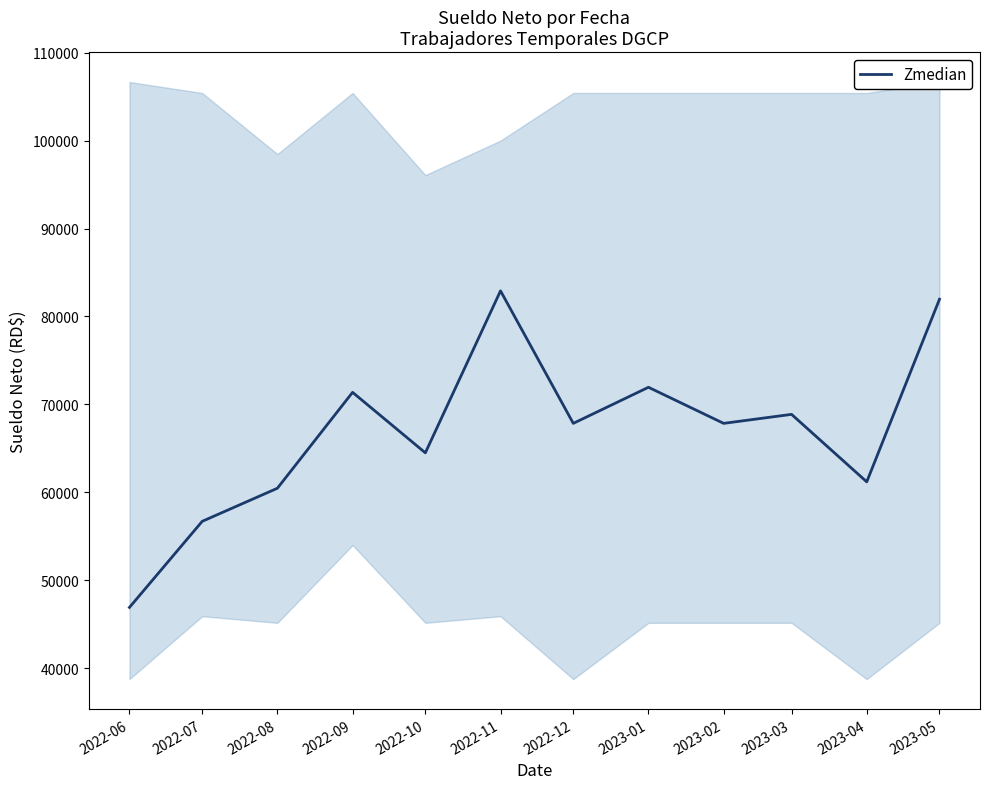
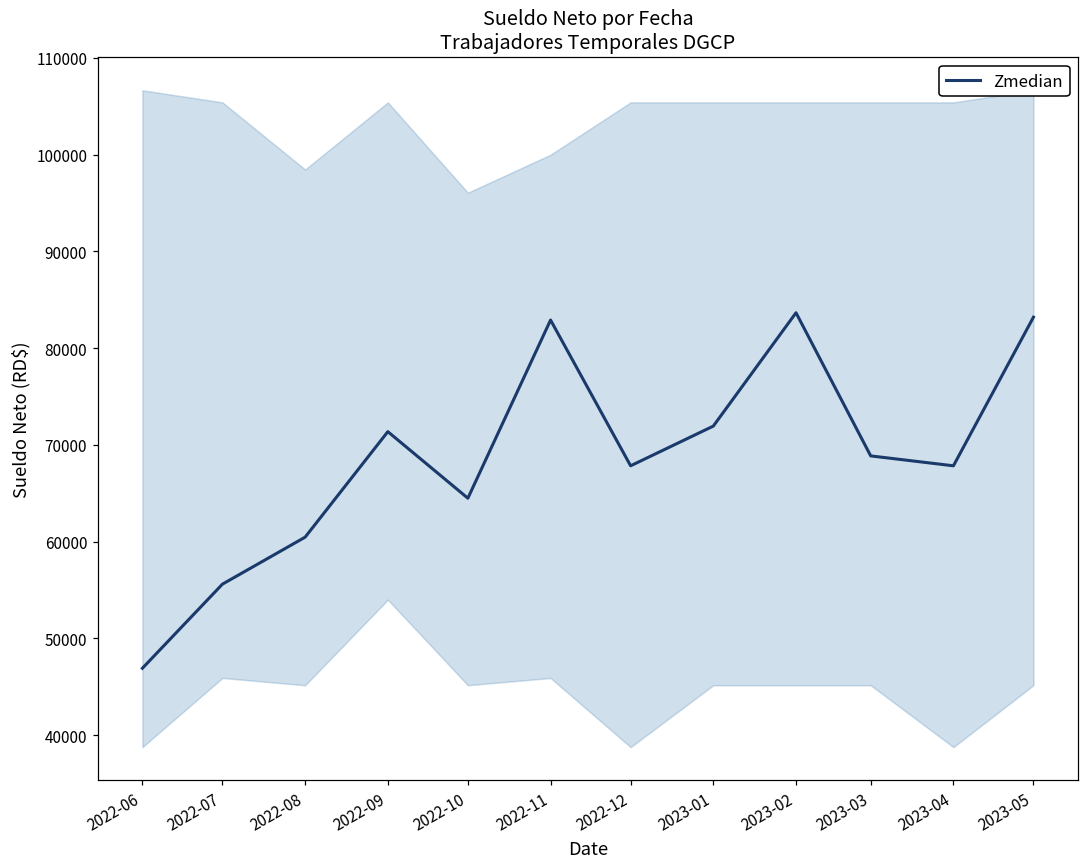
Zmedian, 2022-07: 57000 -> 56000
Zmedian, 2023-02: 68000 -> 84000
Zmedian, 2023-04: 61000 -> 68000
Zmedian, 2023-05: 82000 -> 83000
